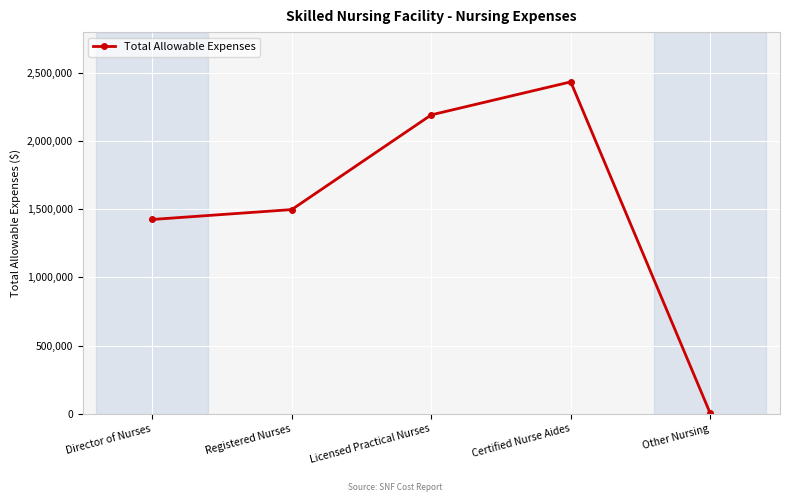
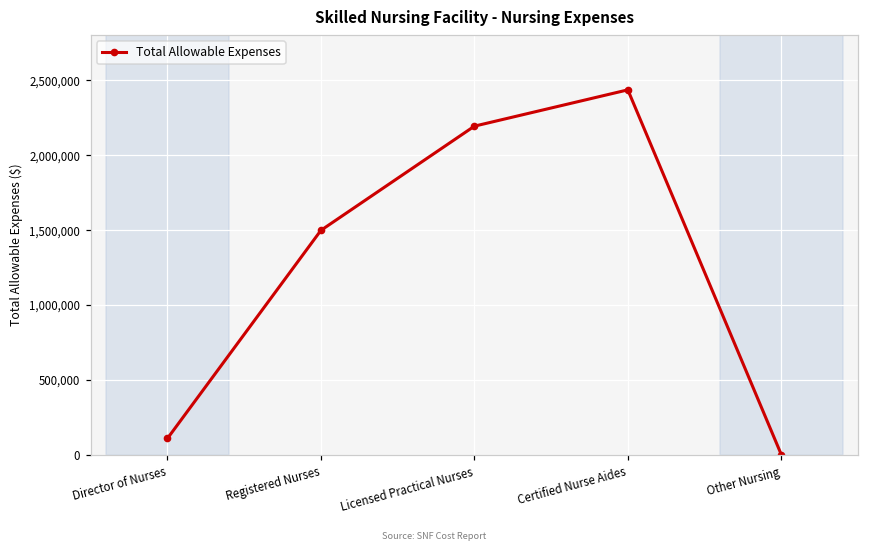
Director of Nurses: 1,430,000 -> 110,000
